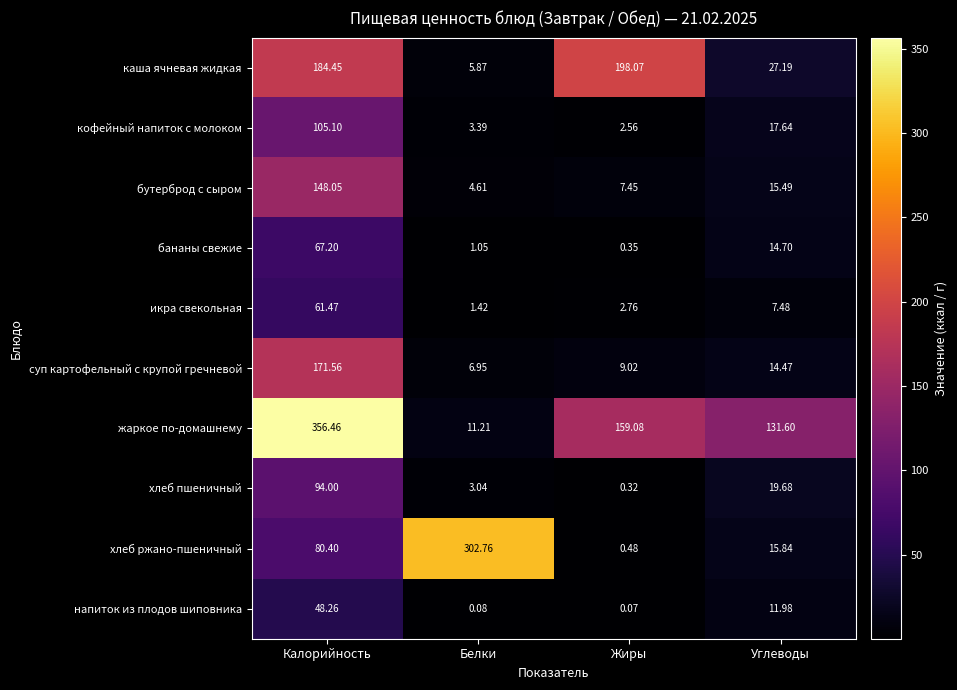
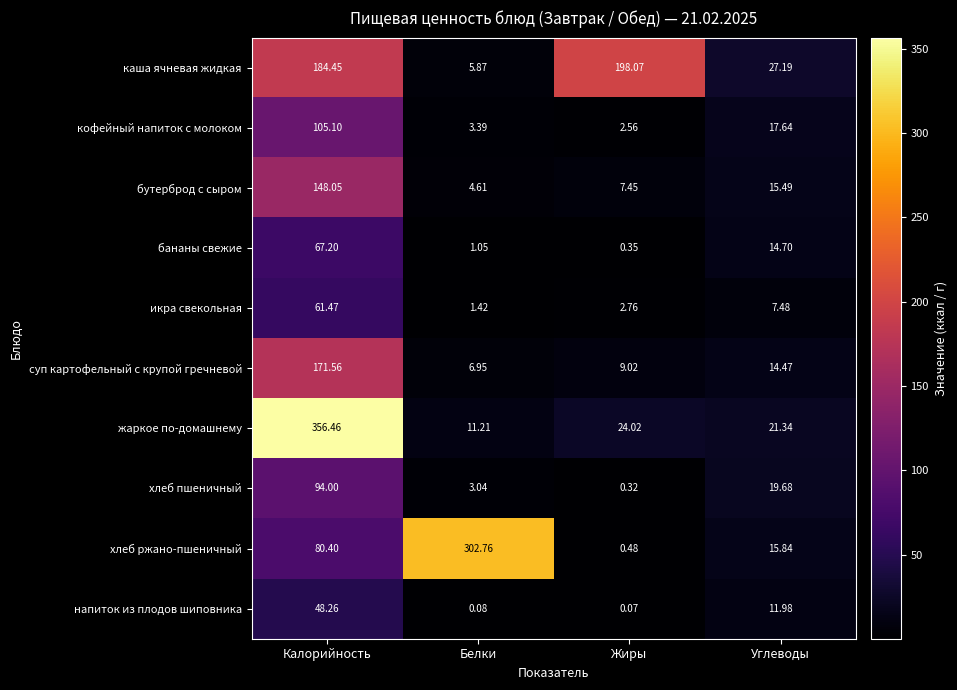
жаркое по-домашнему, Жиры: 159.08 -> 24.02
жаркое по-домашнему, Углеводы: 131.60 -> 21.34
